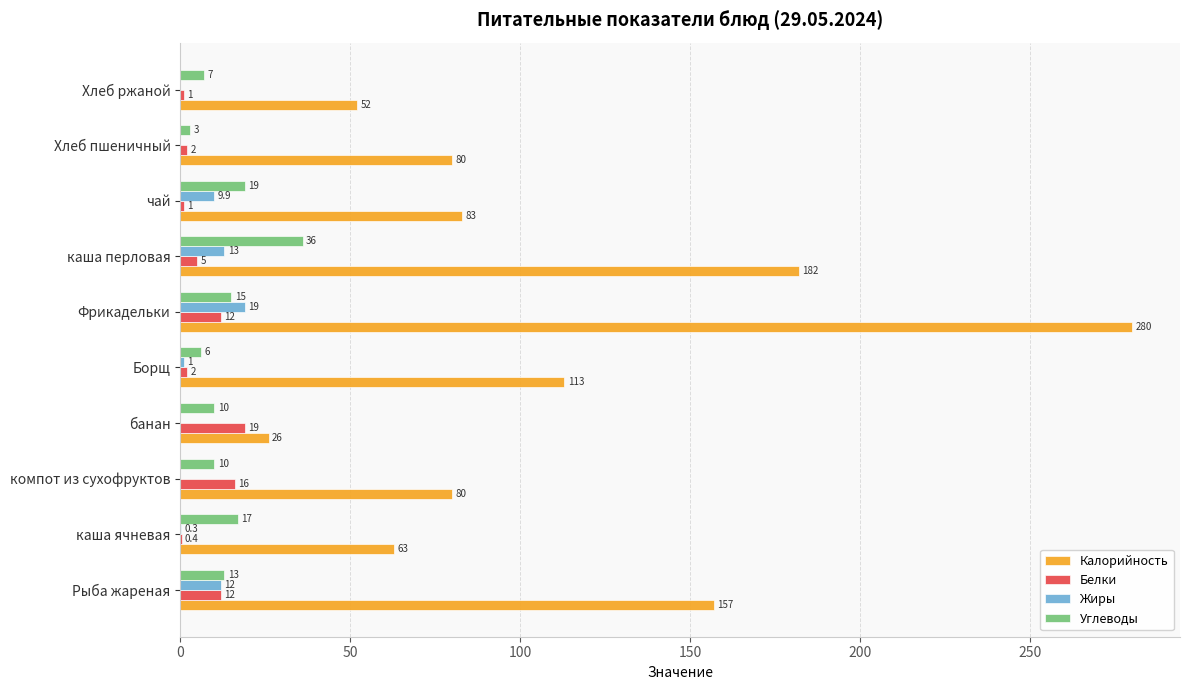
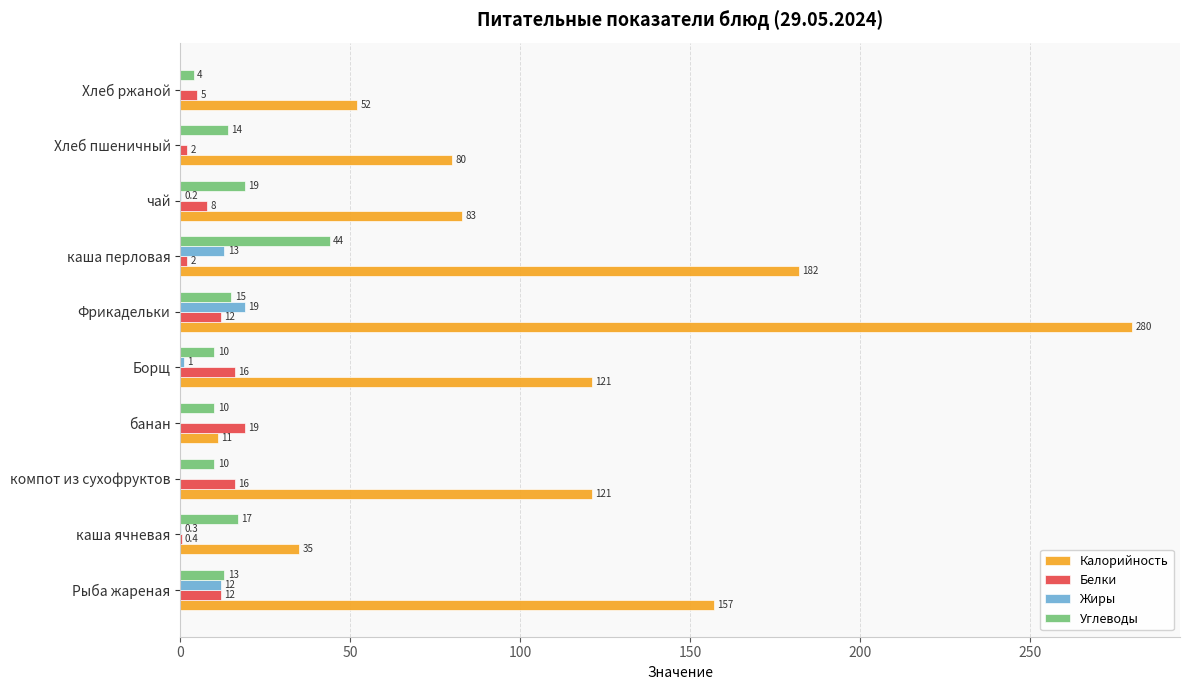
Углеводы, Хлеб ржаной: 7 -> 4
Белки, Хлеб ржаной: 1 -> 5
Углеводы, Хлеб пшеничный: 3 -> 14
Жиры, чай: 9.9 -> 0.2
Белки, чай: 1 -> 8
Углеводы, каша перловая: 36 -> 44
Белки, каша перловая: 5 -> 2
Углеводы, Борщ: 6 -> 10
Белки, Борщ: 2 -> 16
Калорийность, Борщ: 113 -> 121
Калорийность, банан: 26 -> 11
Калорийность, компот из сухофруктов: 80 -> 121
Калорийность, каша ячневая: 63 -> 35
